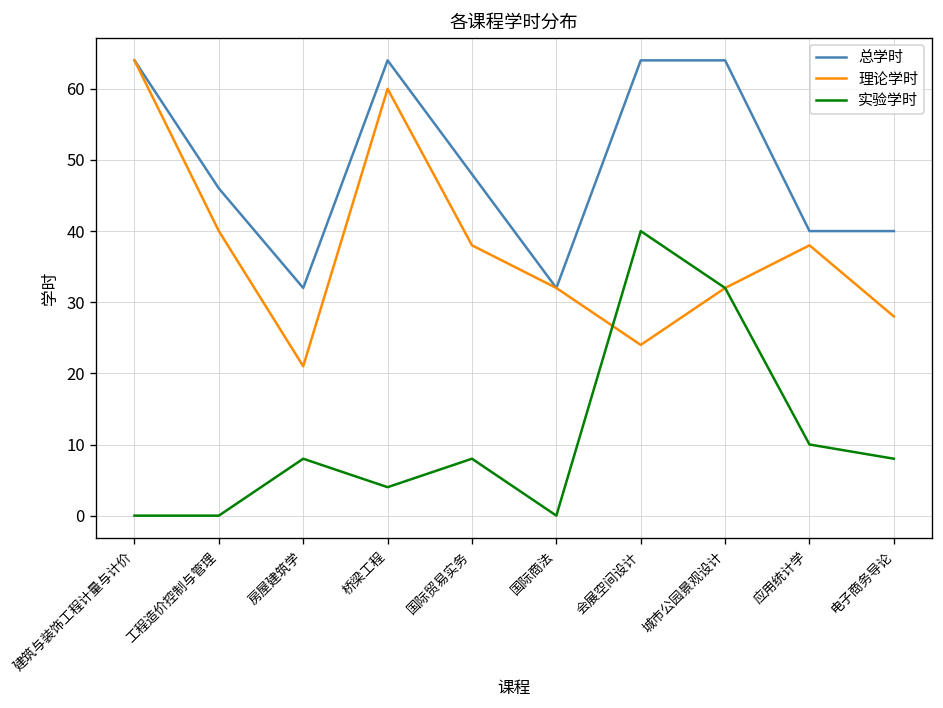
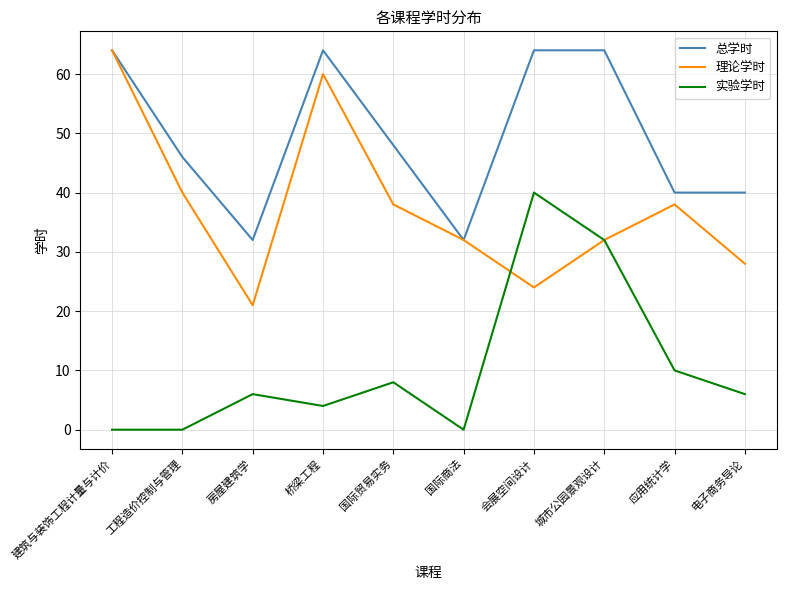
实验学时, 房屋建筑学: 8 -> 6
实验学时, 电子商务导论: 8 -> 6
